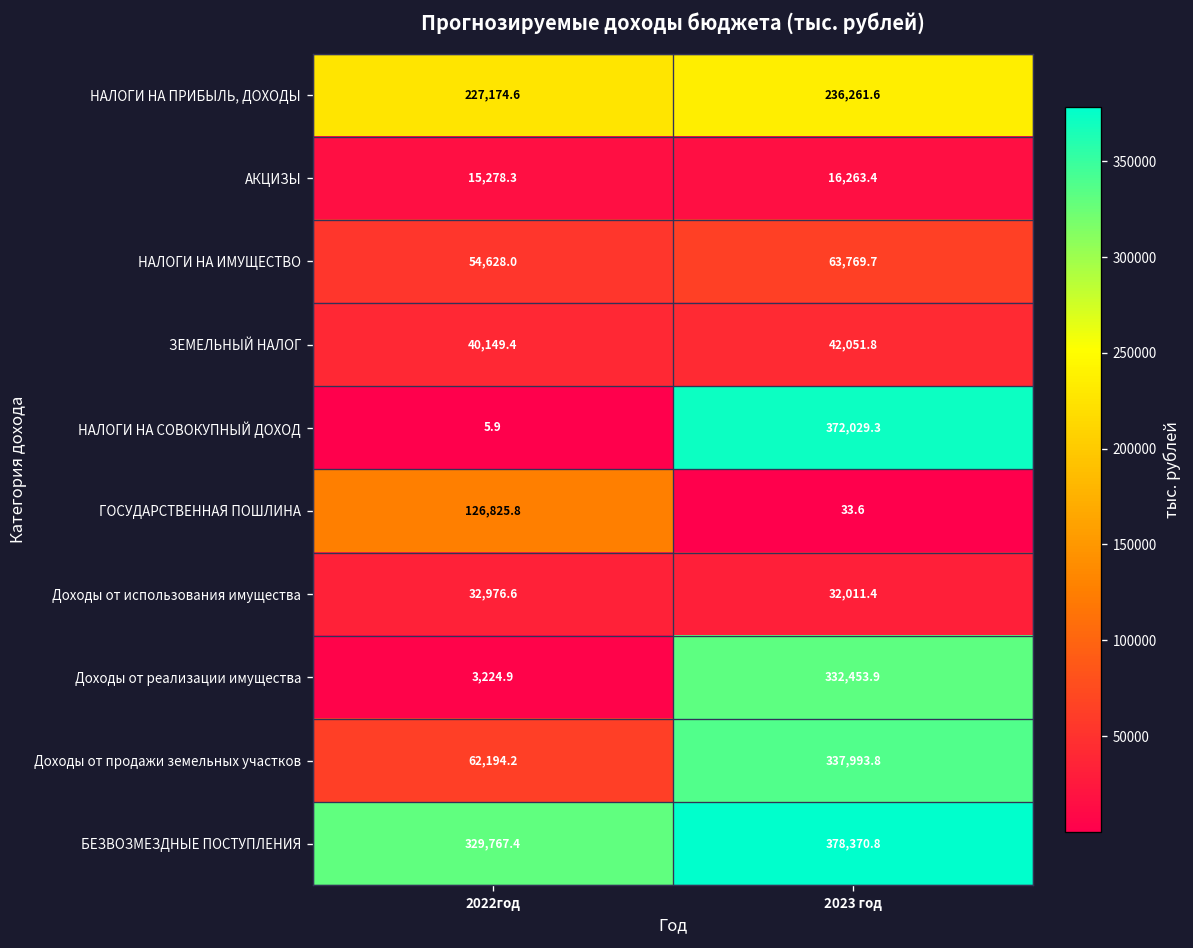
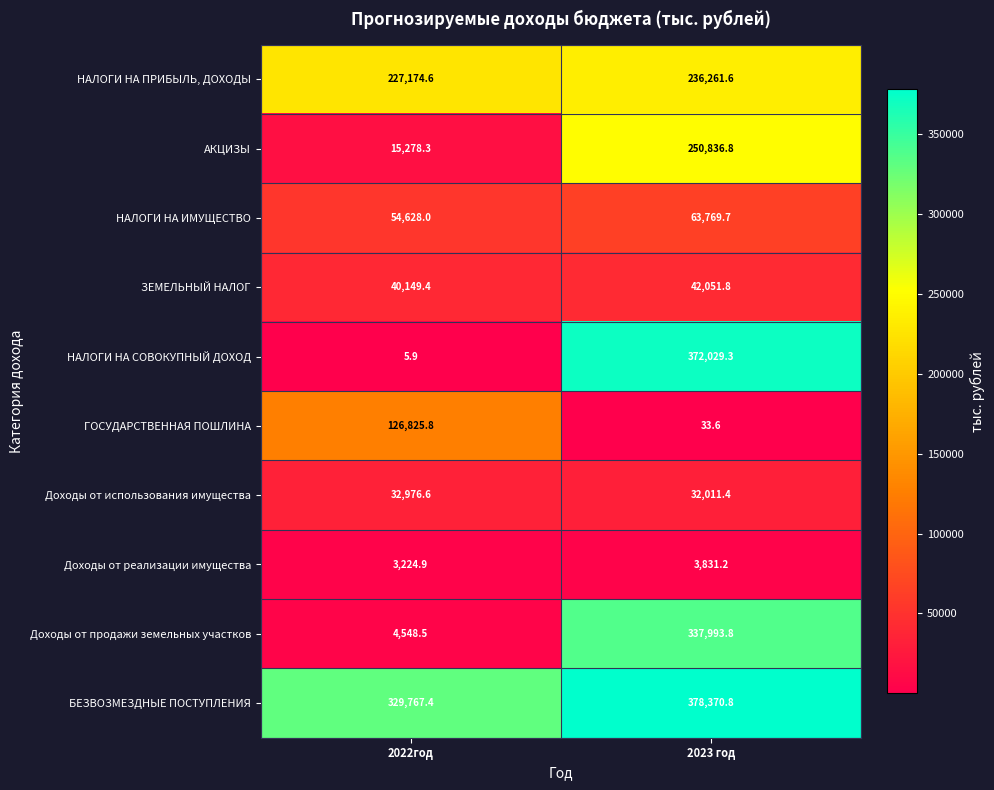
АКЦИЗЫ, 2023 год: 16,263.4 -> 250,836.8
Доходы от реализации имущества, 2023 год: 332,453.9 -> 3,831.2
Доходы от продажи земельных участков, 2022год: 62,194.2 -> 4,548.5
